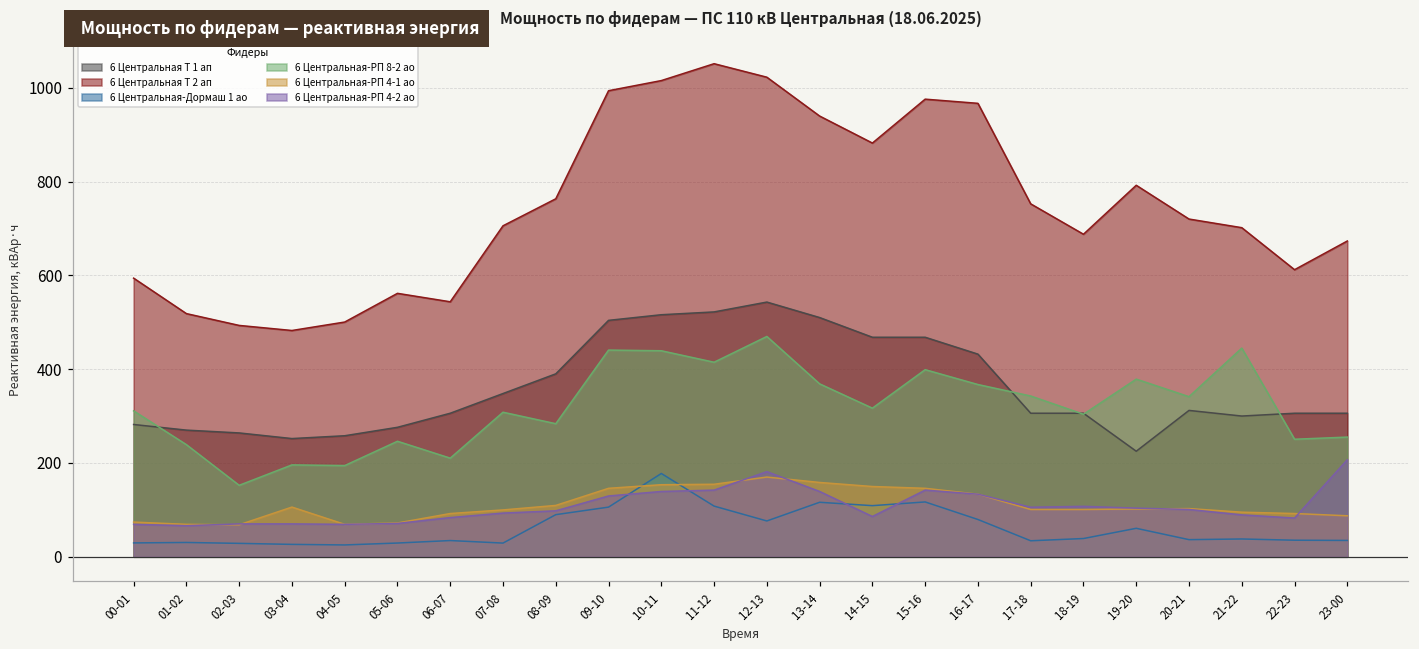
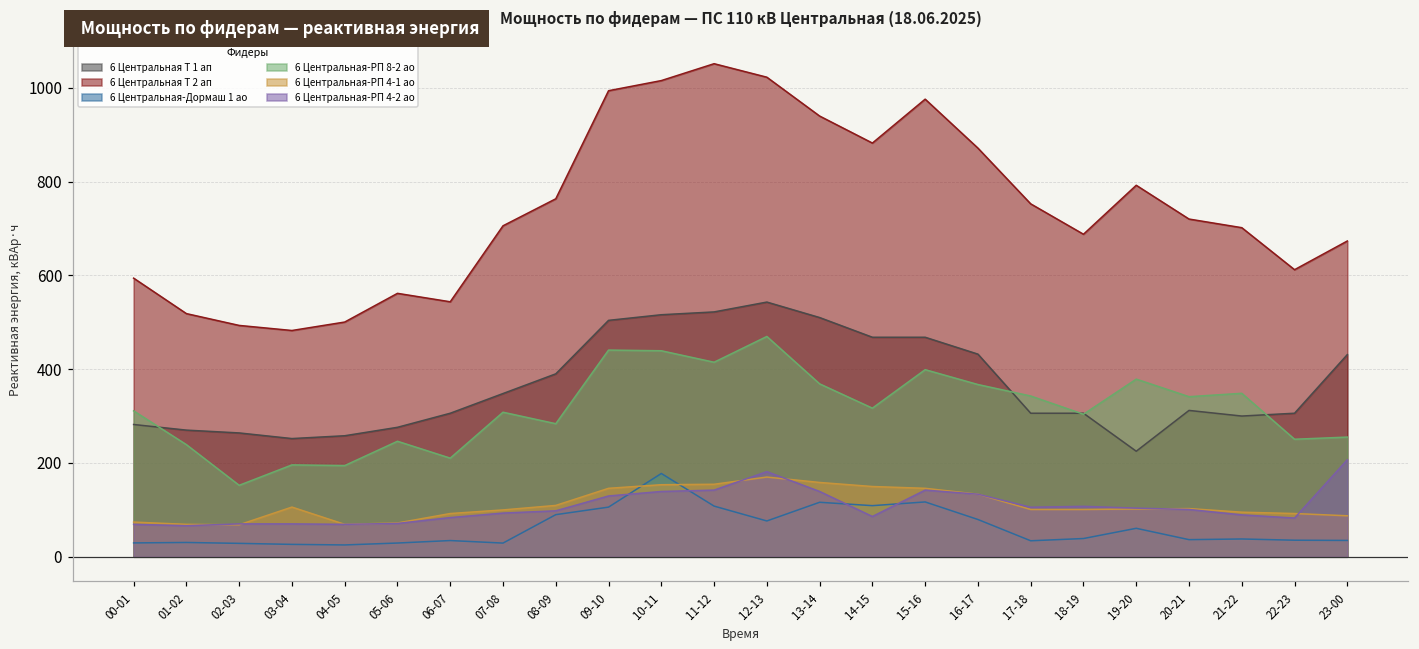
6 Центральная Т 2 ап, 16-17: 970 -> 870
6 Центральная-РП 8-2 ао, 21-22: 440 -> 350
6 Центральная Т 1 ап, 23-00: 310 -> 430
